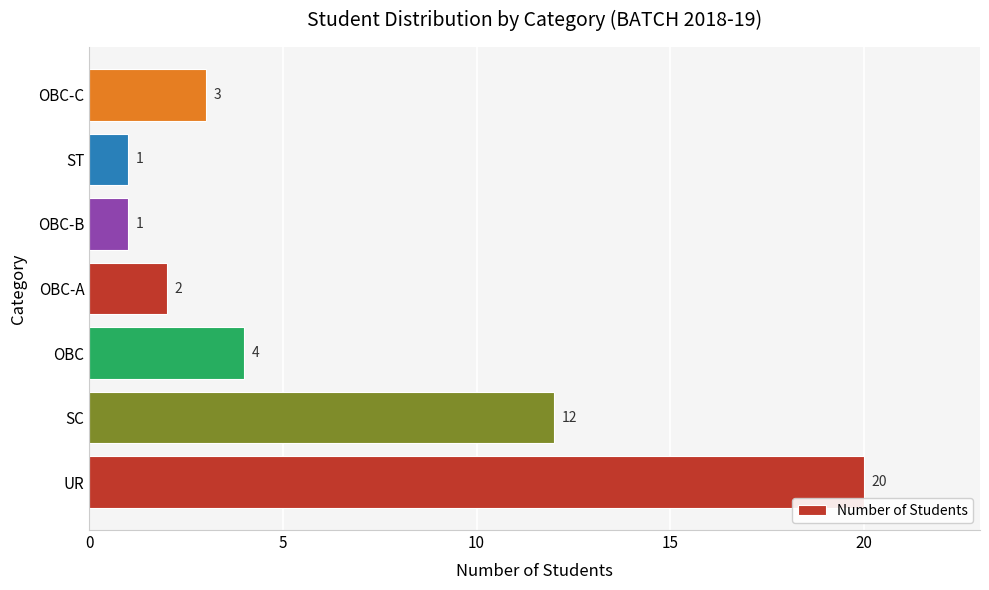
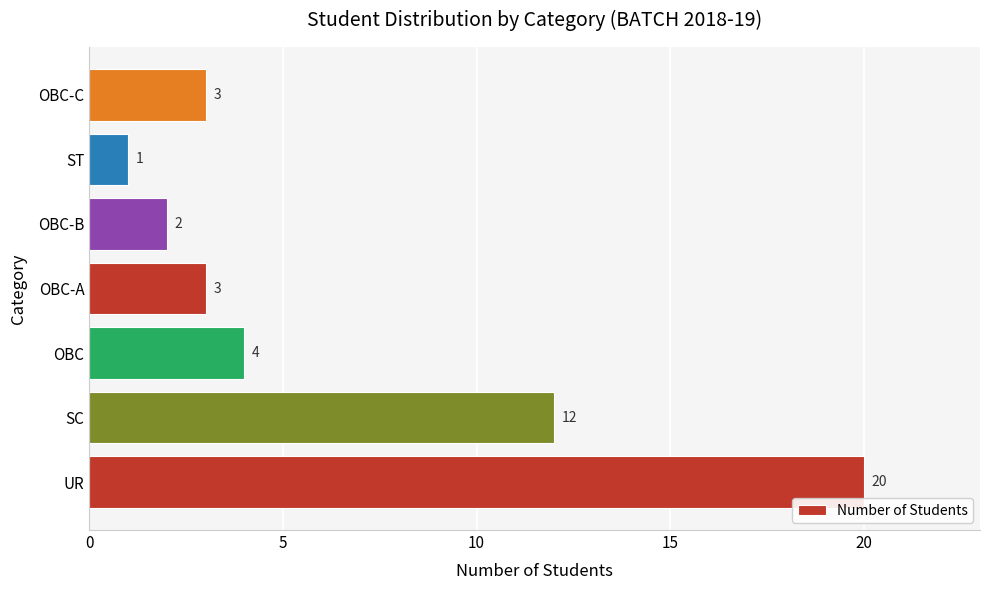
OBC-B: 1 -> 2
OBC-A: 2 -> 3
